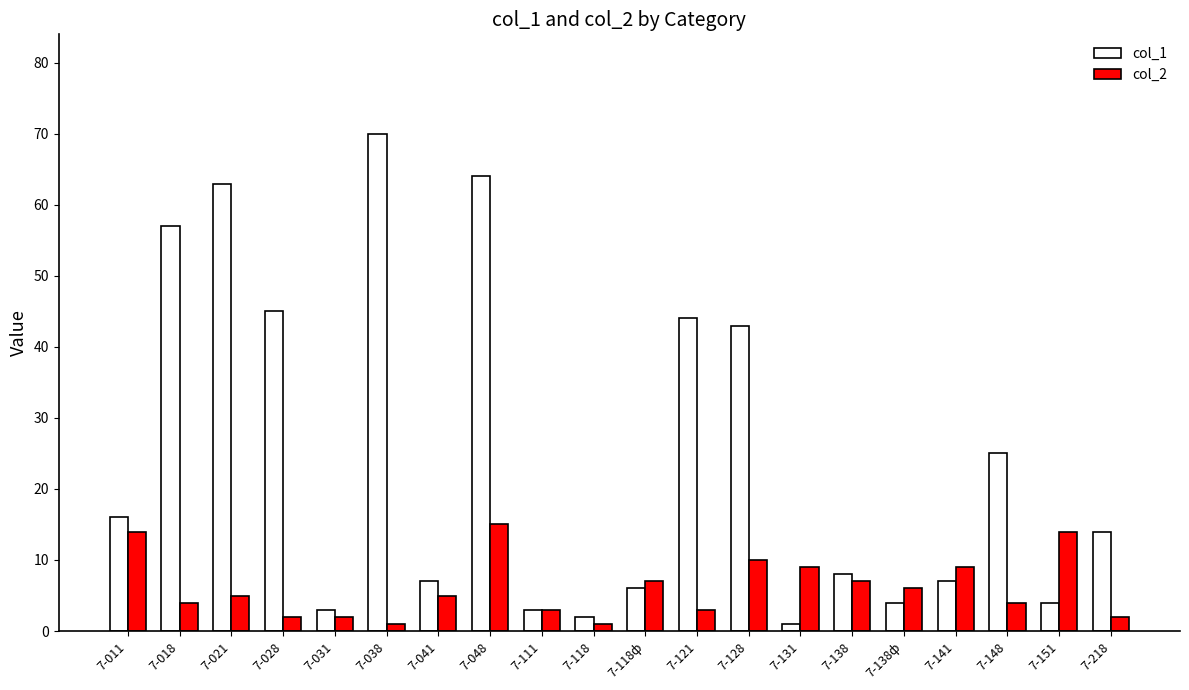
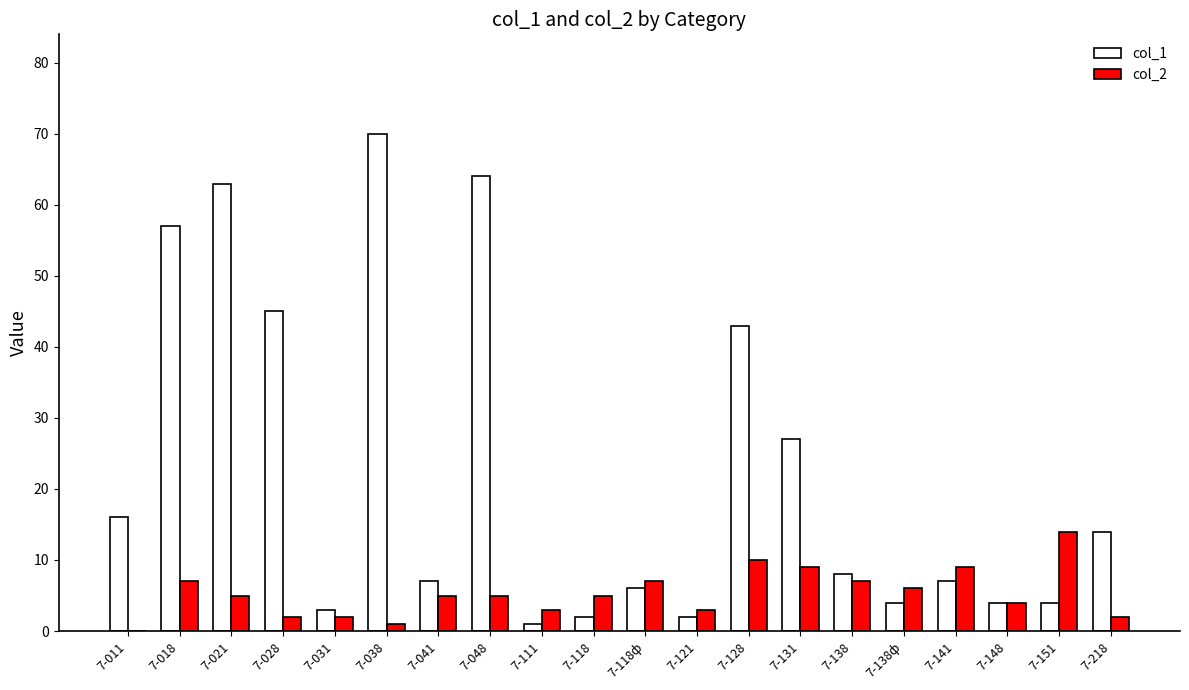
col_2, 7-011: 14 -> 0
col_2, 7-018: 4 -> 7
col_2, 7-048: 15 -> 5
col_1, 7-111: 3 -> 1
col_2, 7-118: 1 -> 5
col_1, 7-121: 44 -> 2
col_1, 7-131: 1 -> 27
col_1, 7-148: 25 -> 4
